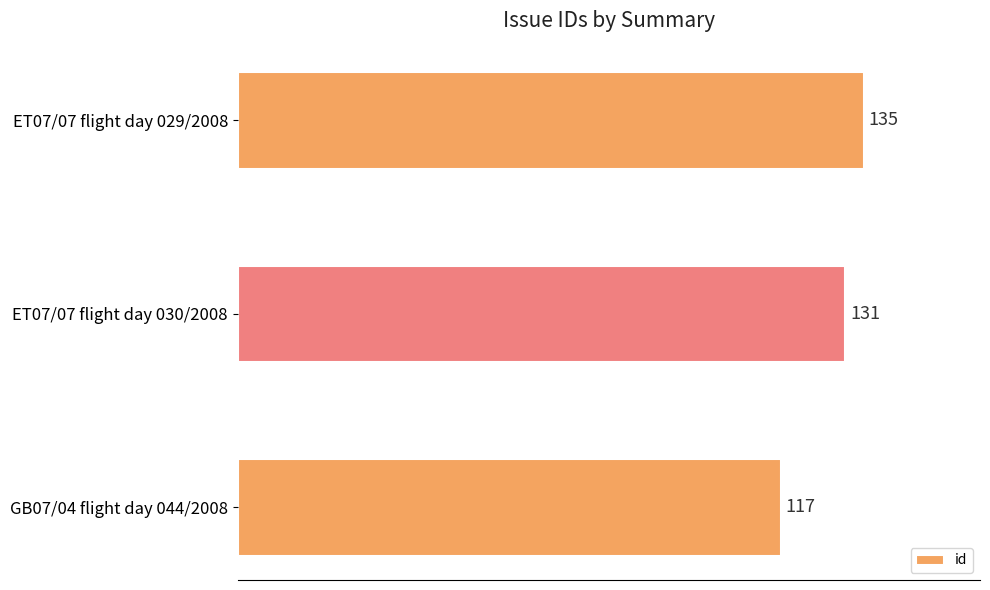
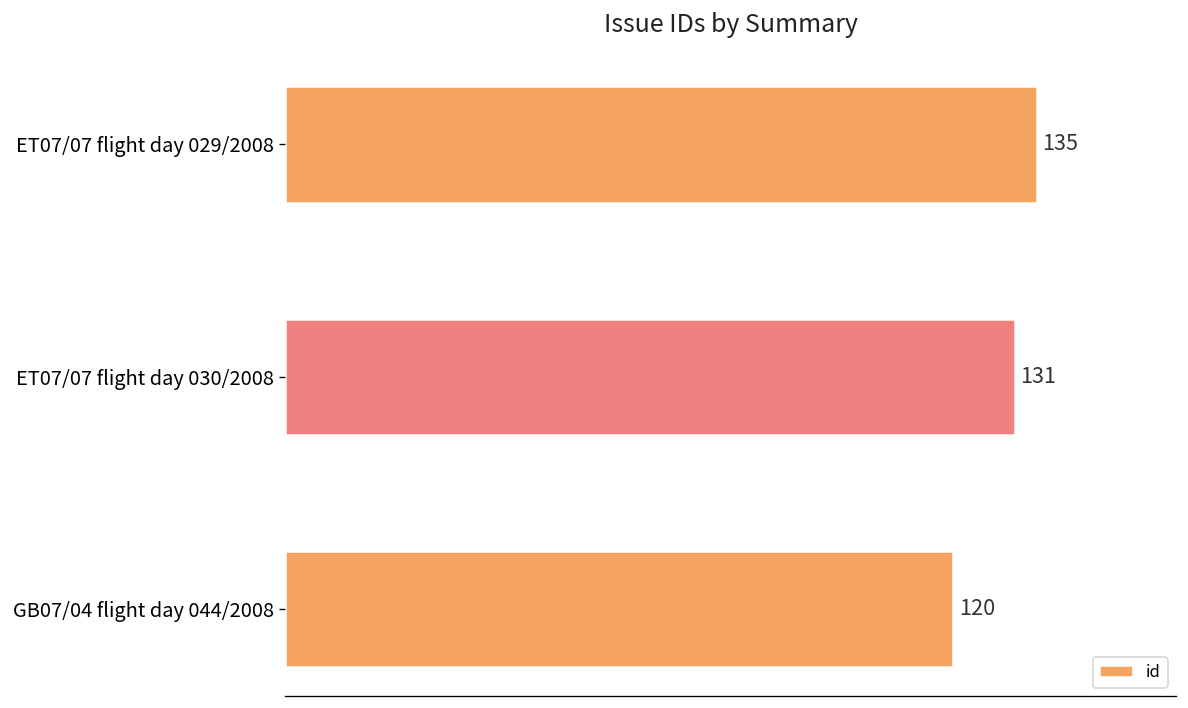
GB07/04 flight day 044/2008: 117 -> 120
